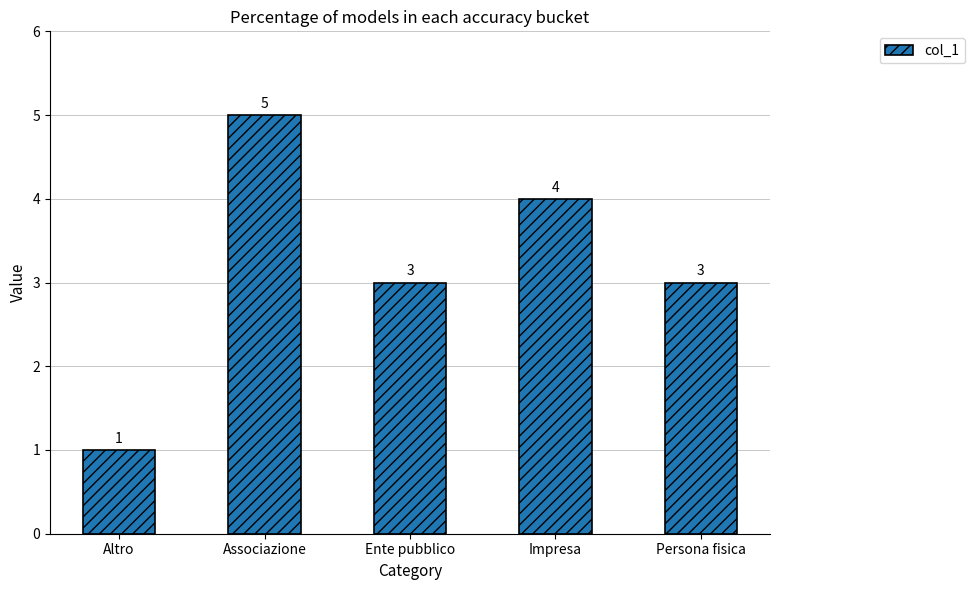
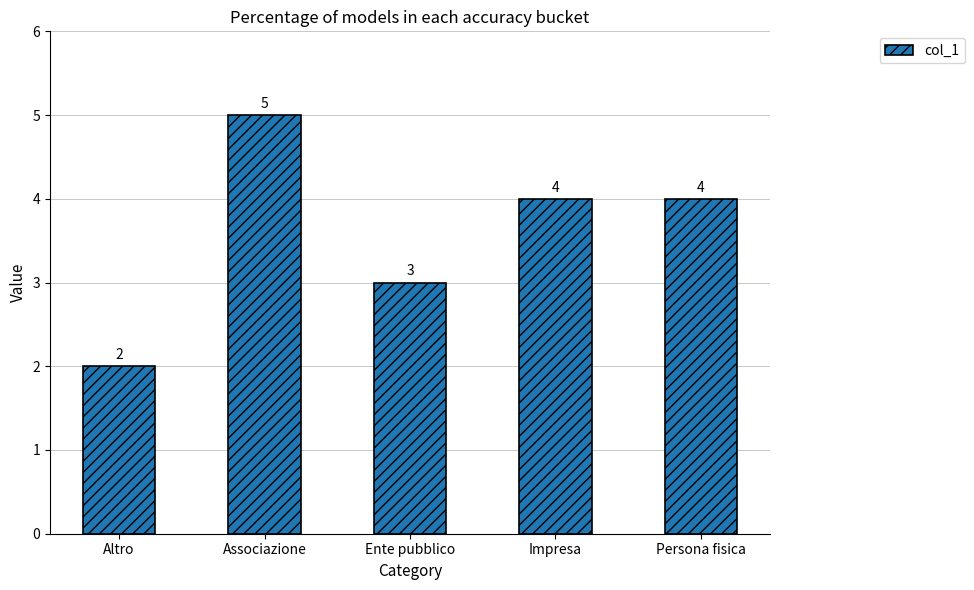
Altro: 1 -> 2
Persona fisica: 3 -> 4
